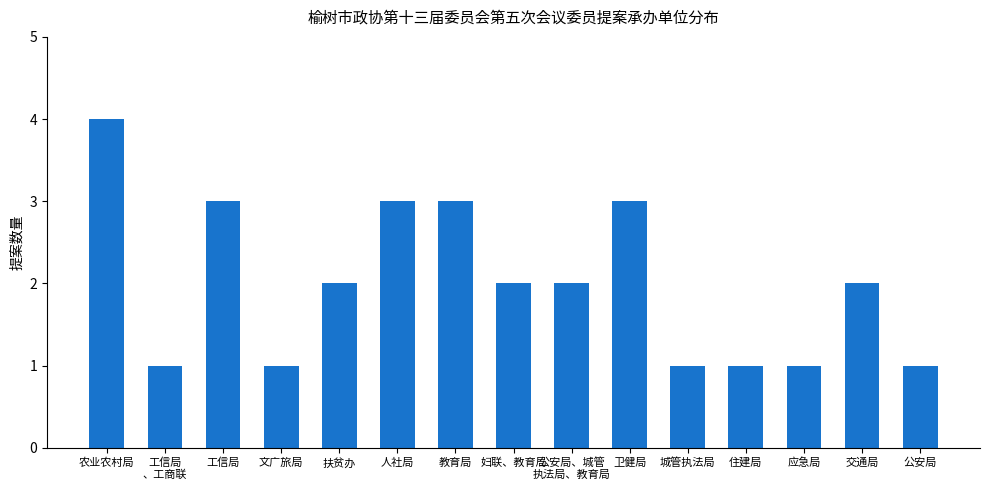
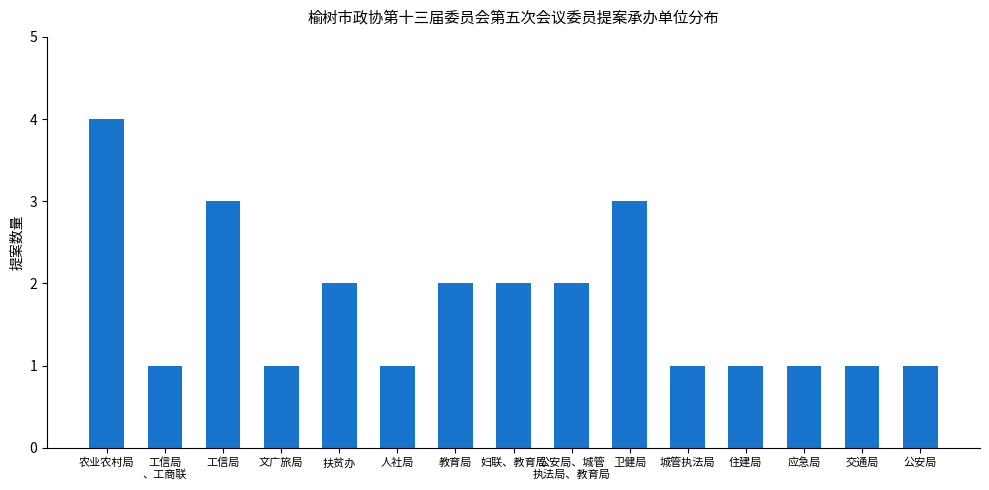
人社局: 3 -> 1
教育局: 3 -> 2
交通局: 2 -> 1
